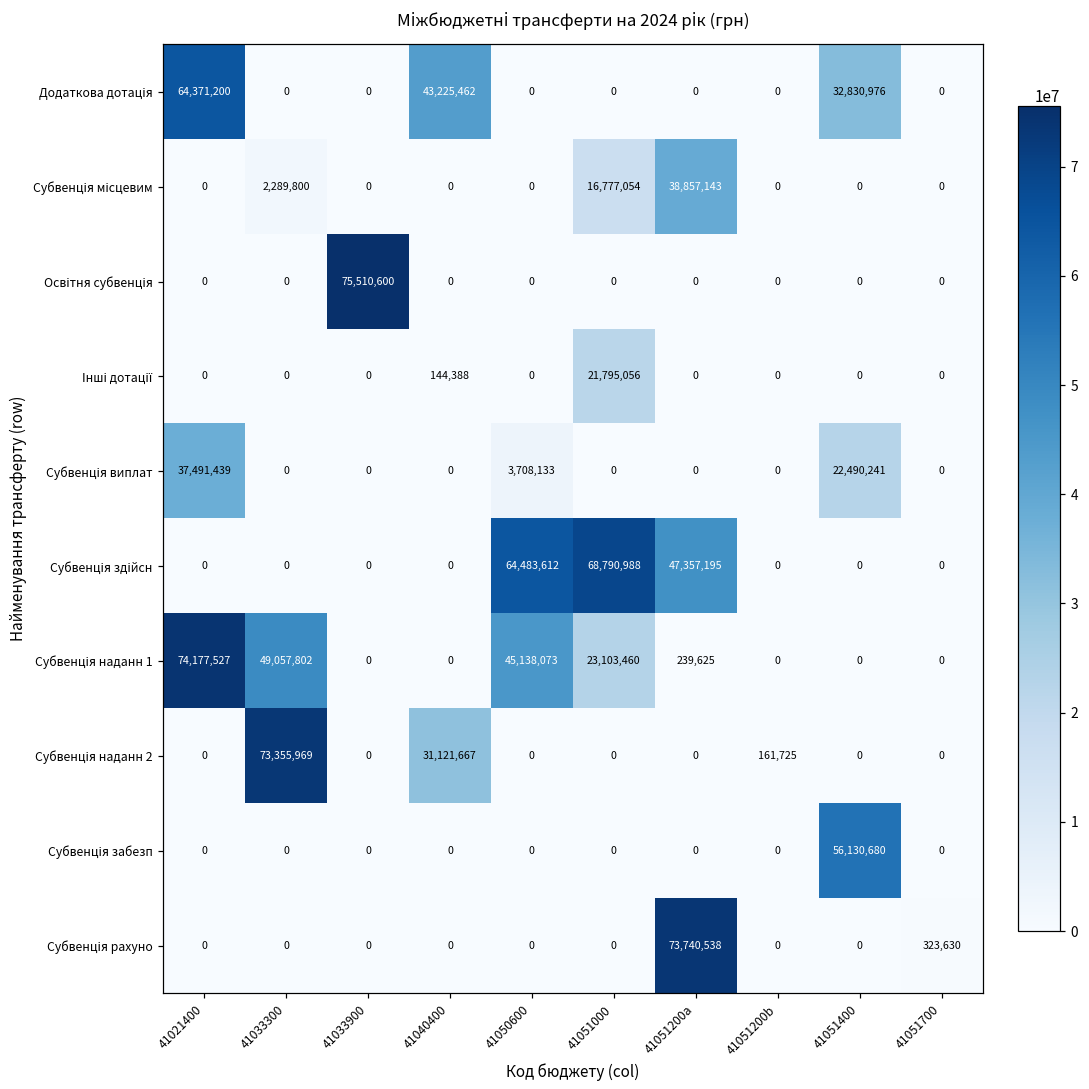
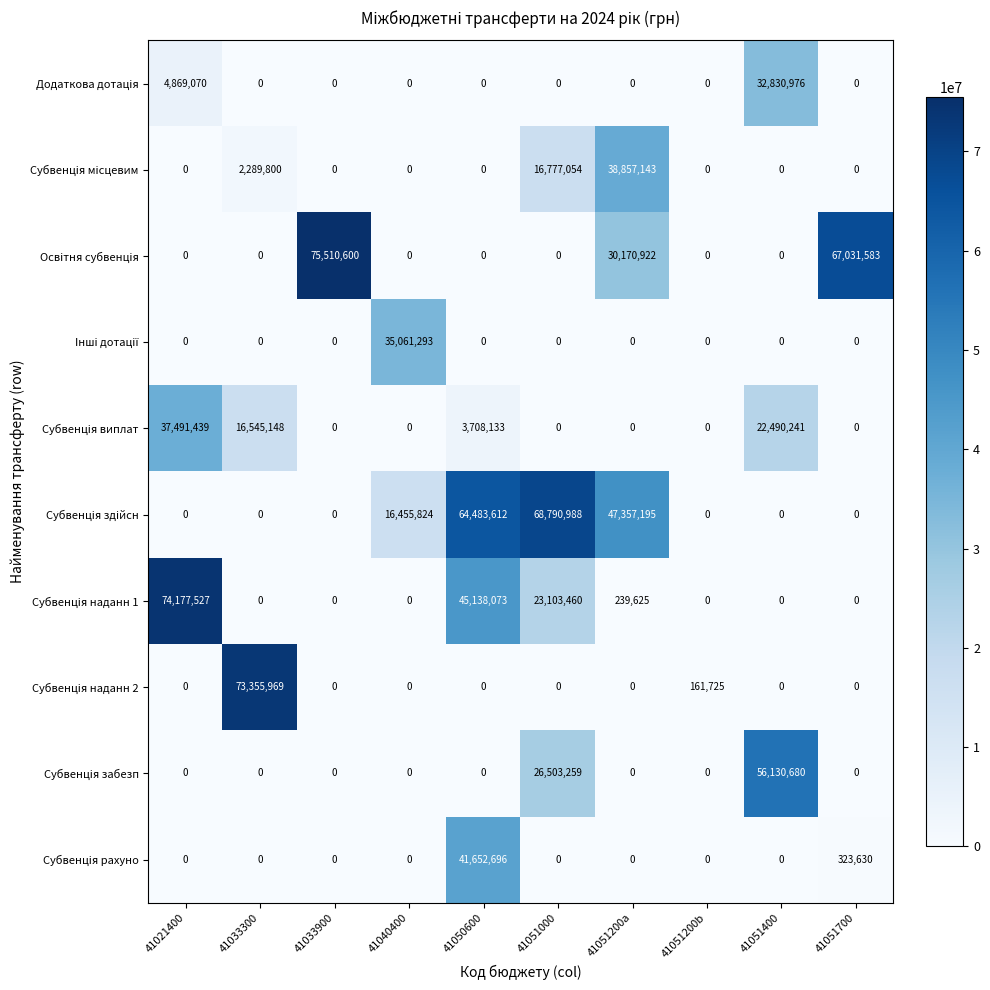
Додаткова дотація, 41021400: 64,371,200 -> 4,869,070
Додаткова дотація, 41040400: 43,225,462 -> 0
Освітня субвенція, 41051200a: 0 -> 30,170,922
Освітня субвенція, 41051700: 0 -> 67,031,583
Інші дотації, 41040400: 144,388 -> 35,061,293
Інші дотації, 41051000: 21,795,056 -> 0
Субвенція виплат, 41033300: 0 -> 16,545,148
Субвенція здійсн, 41040400: 0 -> 16,455,824
Субвенція наданн 1, 41033300: 49,057,802 -> 0
Субвенція наданн 2, 41040400: 31,121,667 -> 0
Субвенція забезп, 41051000: 0 -> 26,503,259
Субвенція рахуно, 41050600: 0 -> 41,652,696
Субвенція рахуно, 41051200a: 73,740,538 -> 0
